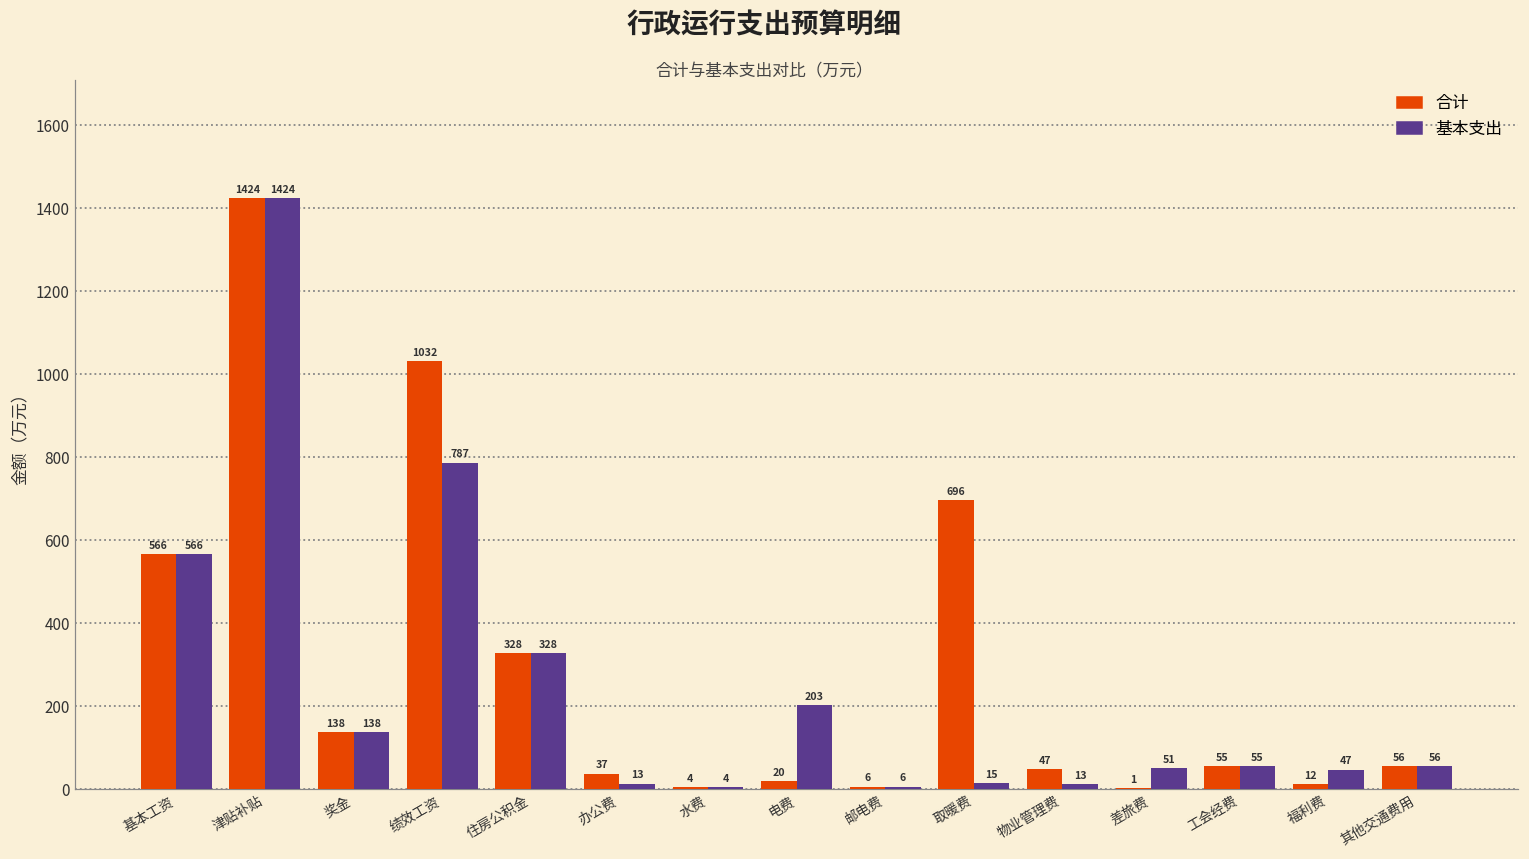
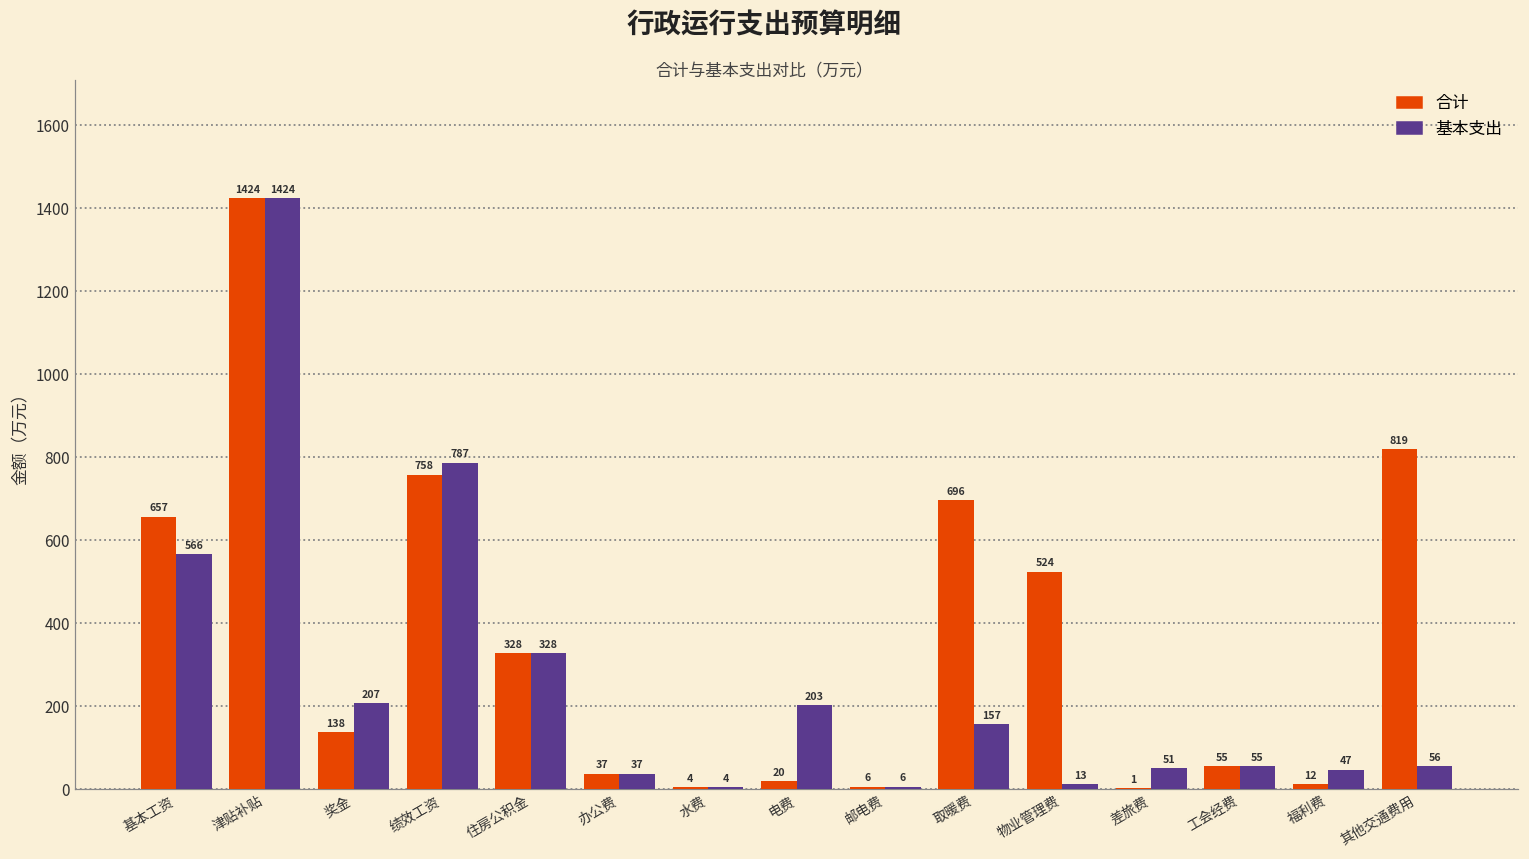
合计, 基本工资: 566 -> 657
基本支出, 奖金: 138 -> 207
合计, 绩效工资: 1032 -> 758
基本支出, 办公费: 13 -> 37
基本支出, 取暖费: 15 -> 157
合计, 物业管理费: 47 -> 524
合计, 其他交通费用: 56 -> 819
